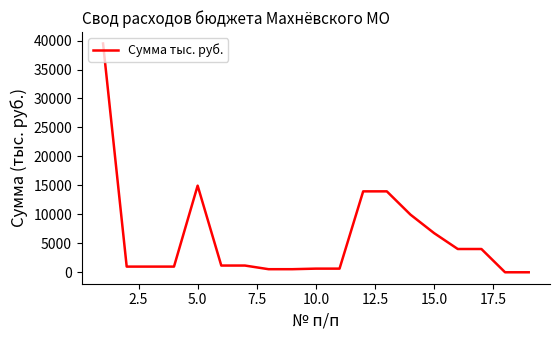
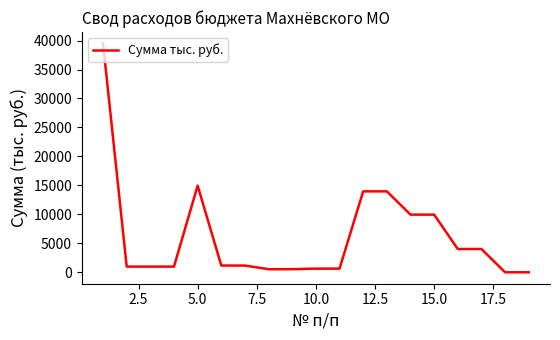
15.0: 7000 -> 10000
